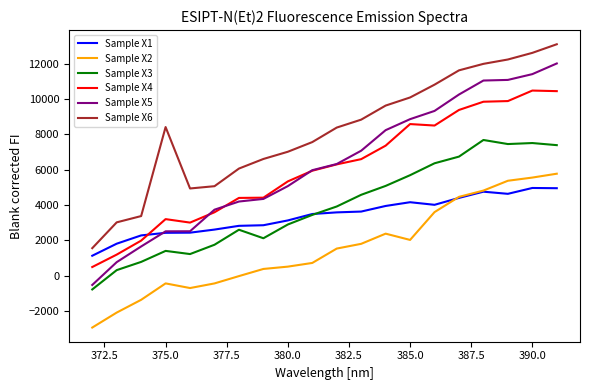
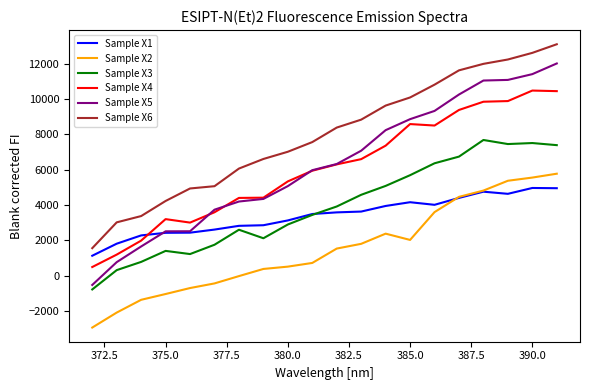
Sample X2, 375.0: -400 -> -1000
Sample X6, 375.0: 8400 -> 4200
